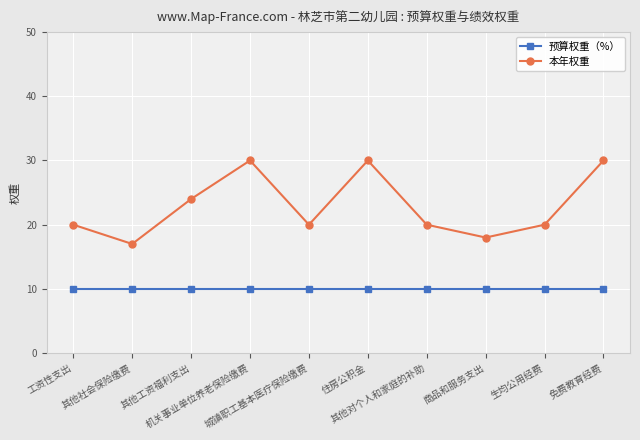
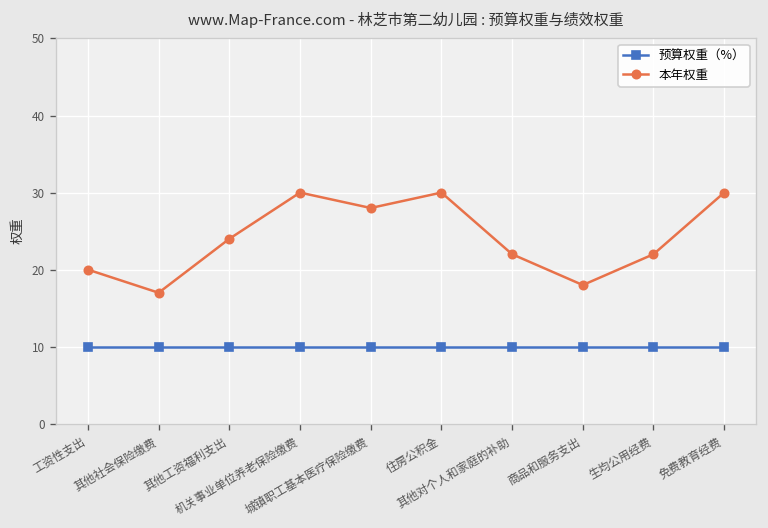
本年权重, 城镇职工基本医疗保险缴费: 20 -> 28
本年权重, 其他对个人和家庭的补助: 20 -> 22
本年权重, 生均公用经费: 20 -> 22
